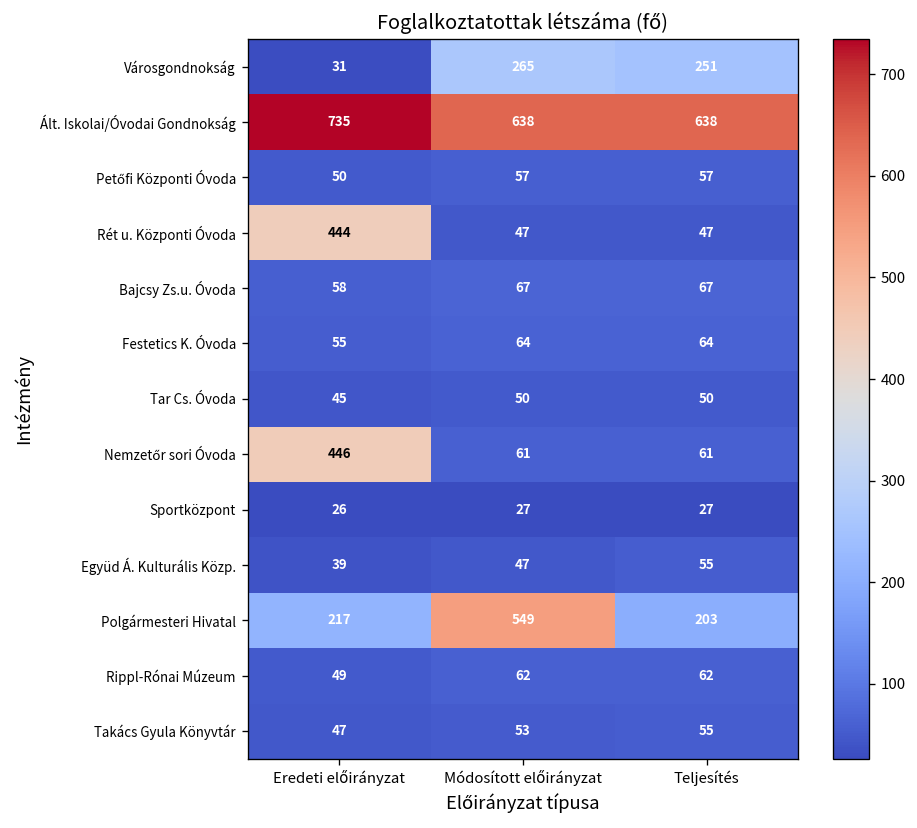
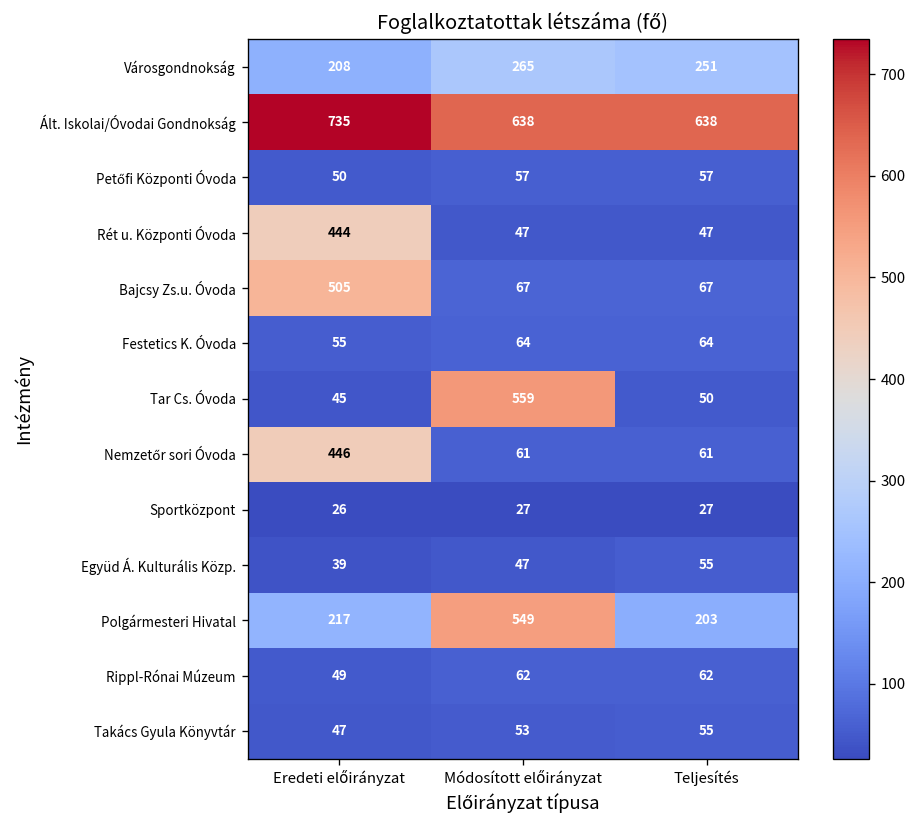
Városgondnokság, Eredeti előirányzat: 31 -> 208
Bajcsy Zs.u. Óvoda, Eredeti előirányzat: 58 -> 505
Tar Cs. Óvoda, Módosított előirányzat: 50 -> 559
